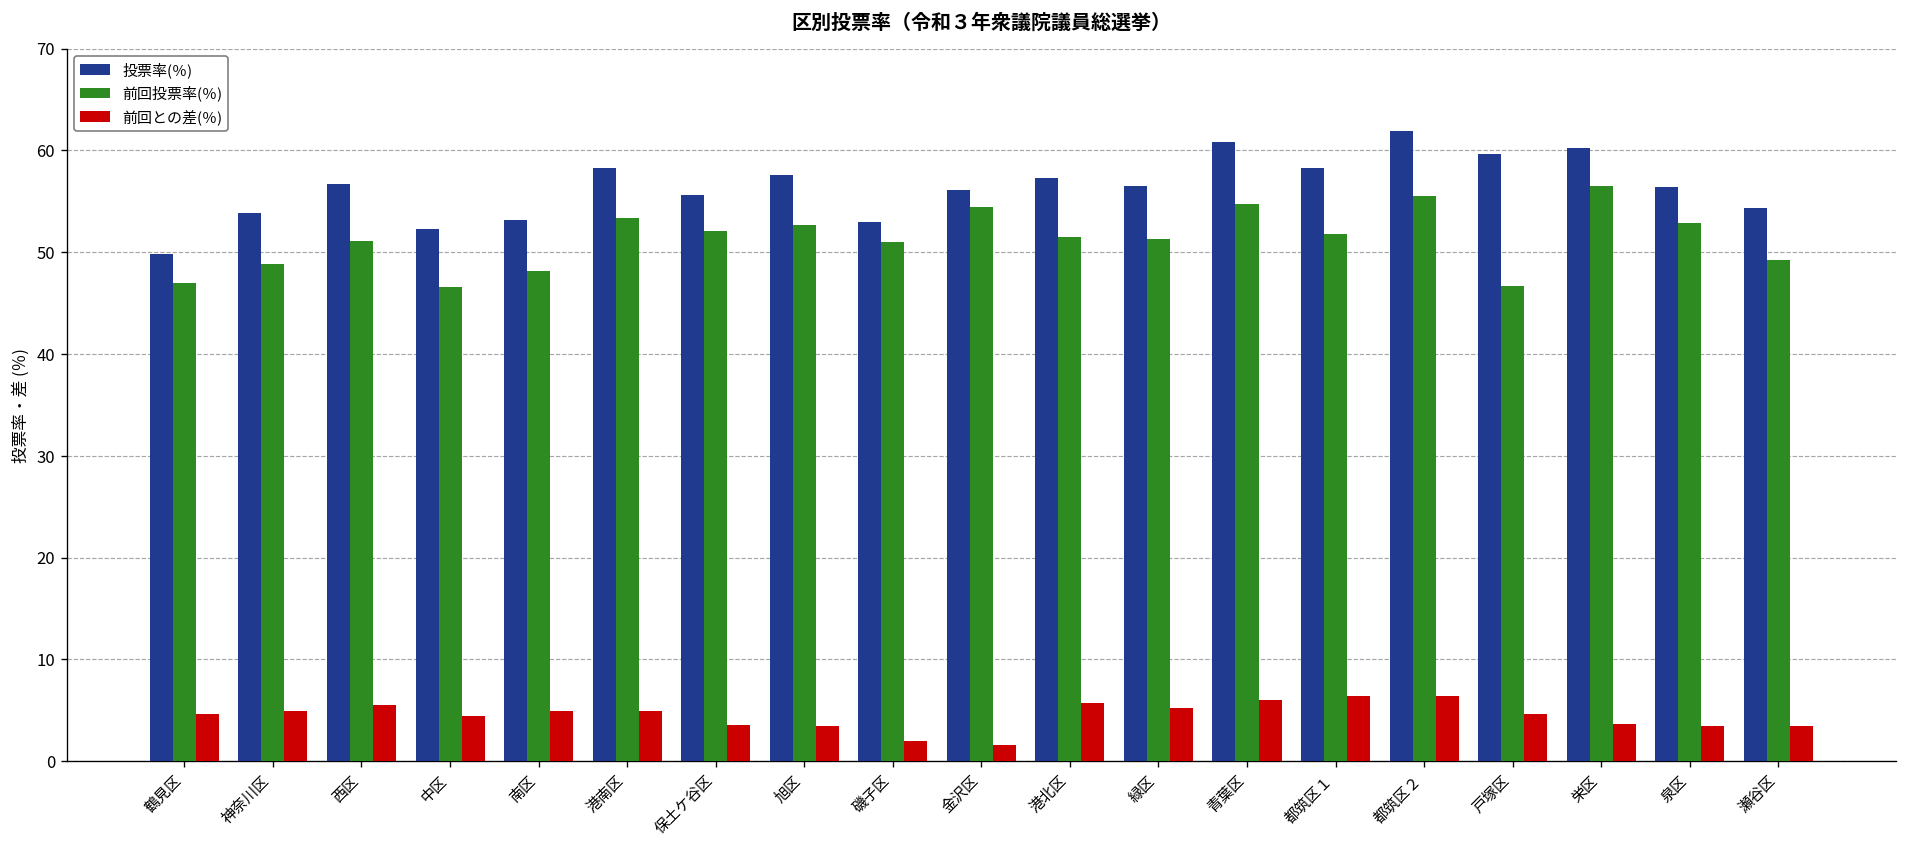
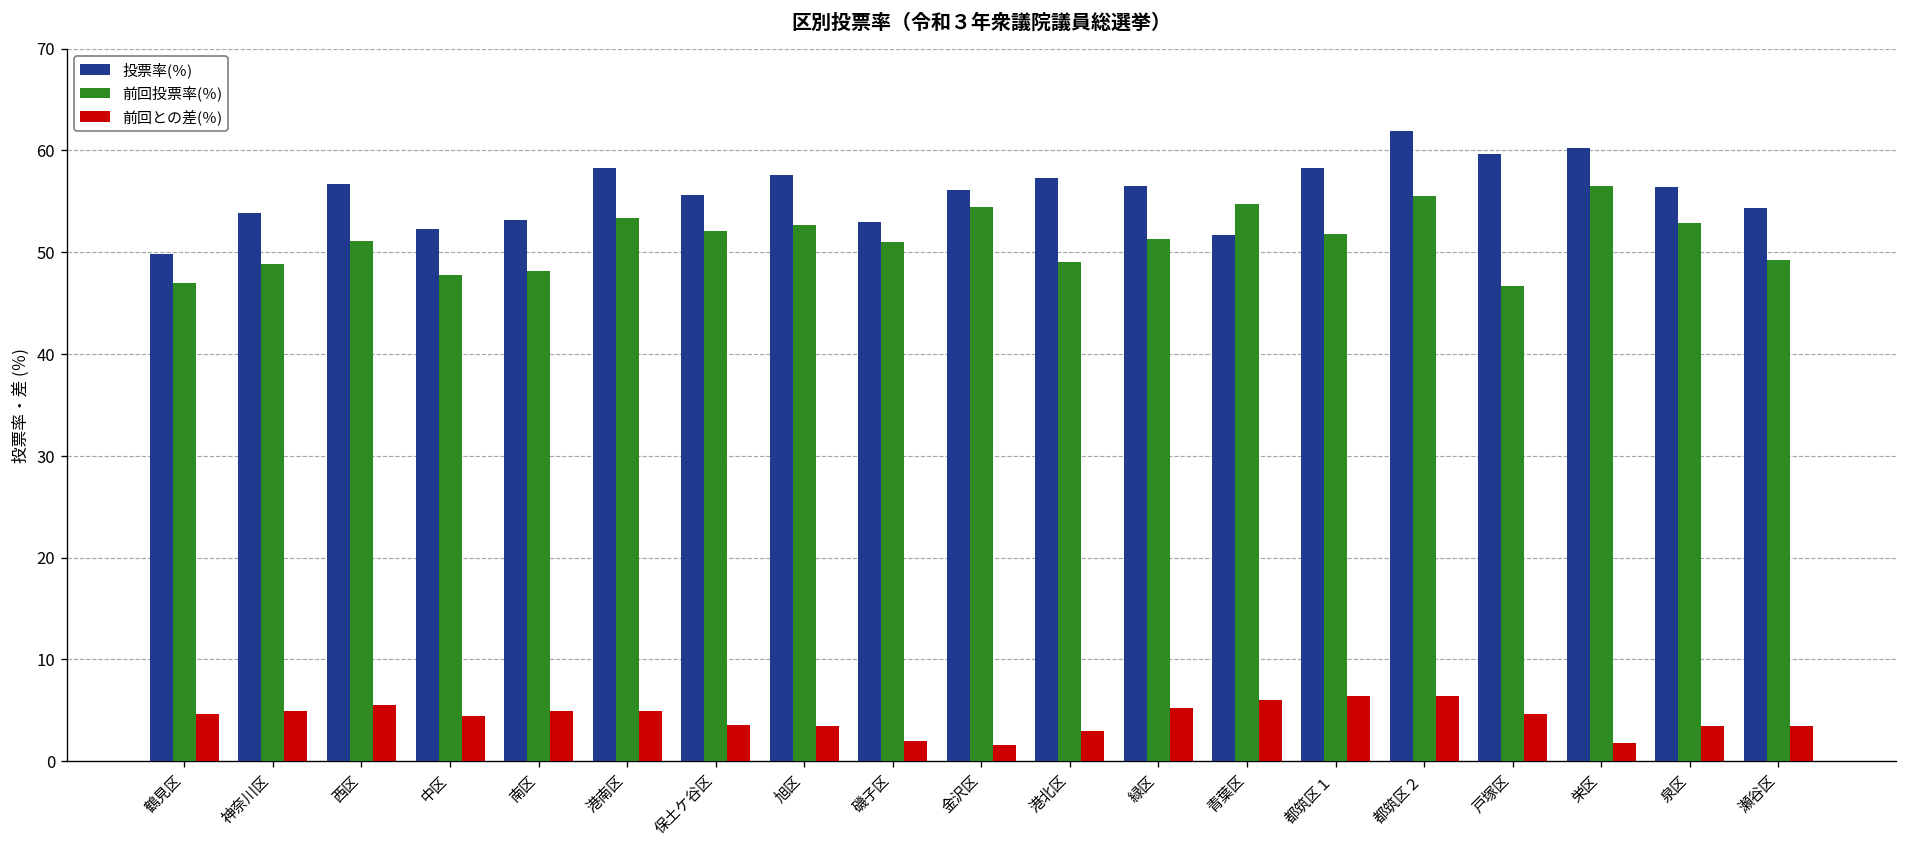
前回投票率(％), 中区: 47 -> 48
前回投票率(％), 港北区: 51 -> 49
前回との差(％), 港北区: 6 -> 3
投票率(％), 青葉区: 61 -> 52
前回との差(％), 栄区: 4 -> 2
